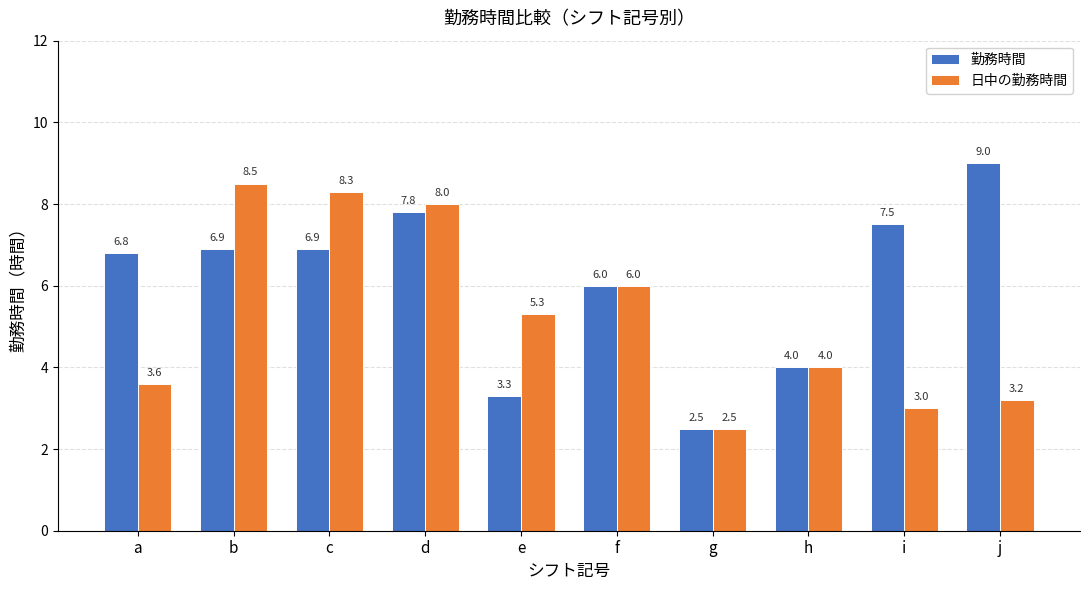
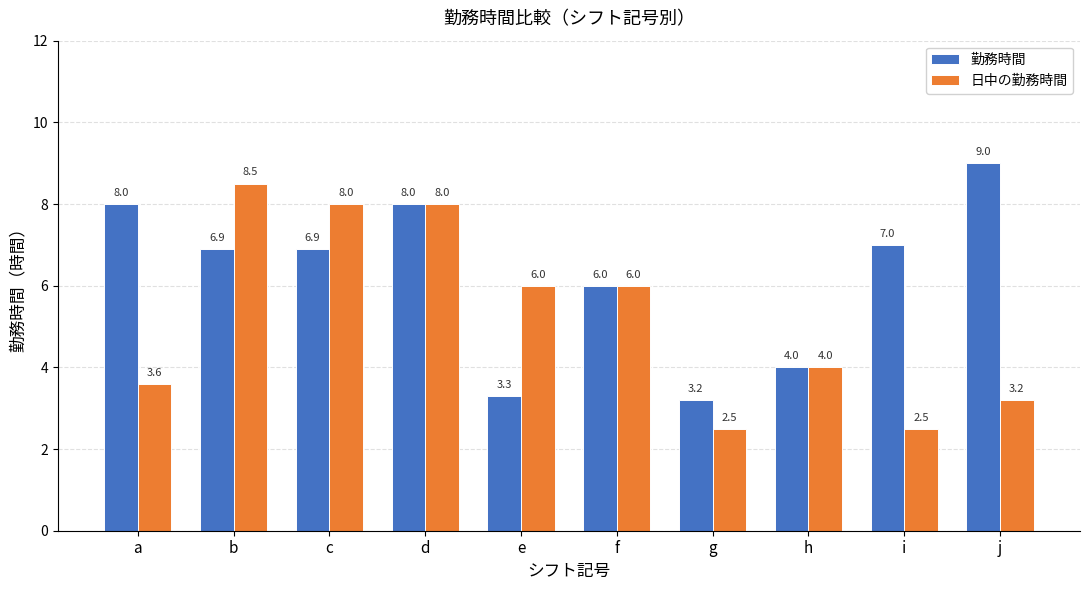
勤務時間, a: 6.8 -> 8.0
日中の勤務時間, c: 8.3 -> 8.0
勤務時間, d: 7.8 -> 8.0
日中の勤務時間, e: 5.3 -> 6.0
勤務時間, g: 2.5 -> 3.2
勤務時間, i: 7.5 -> 7.0
日中の勤務時間, i: 3.0 -> 2.5
